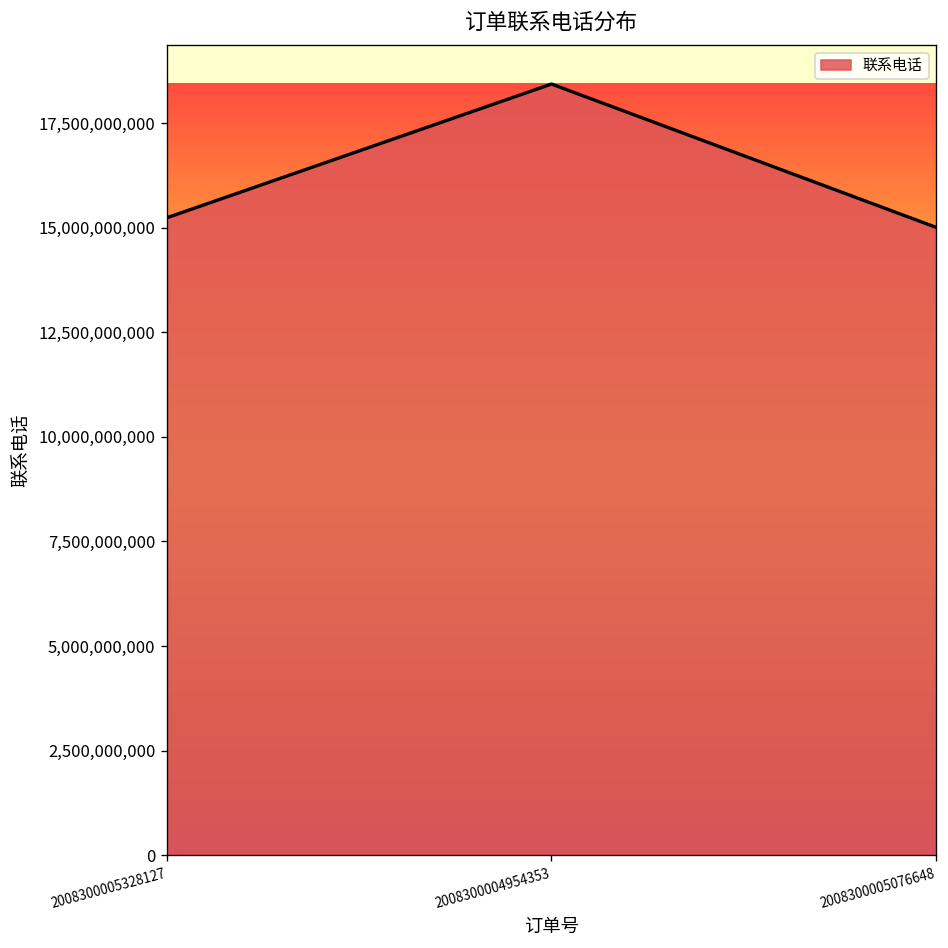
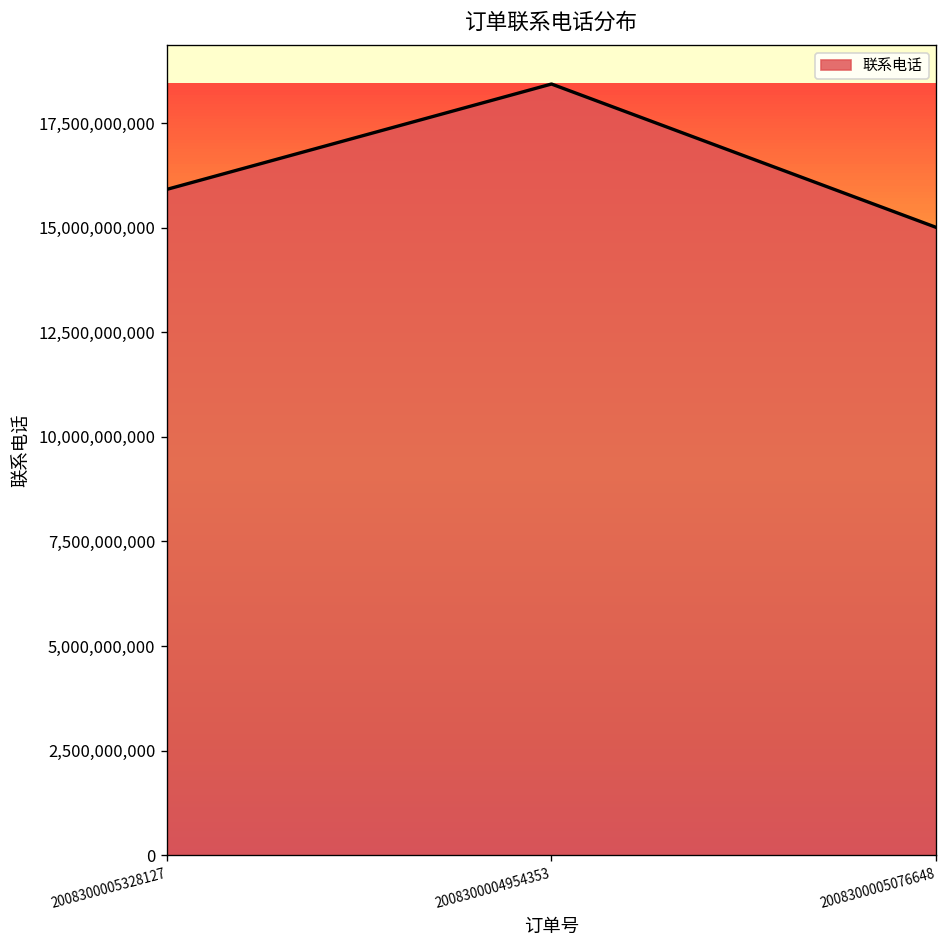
2008300005328127: 15,200,000,000 -> 15,900,000,000
